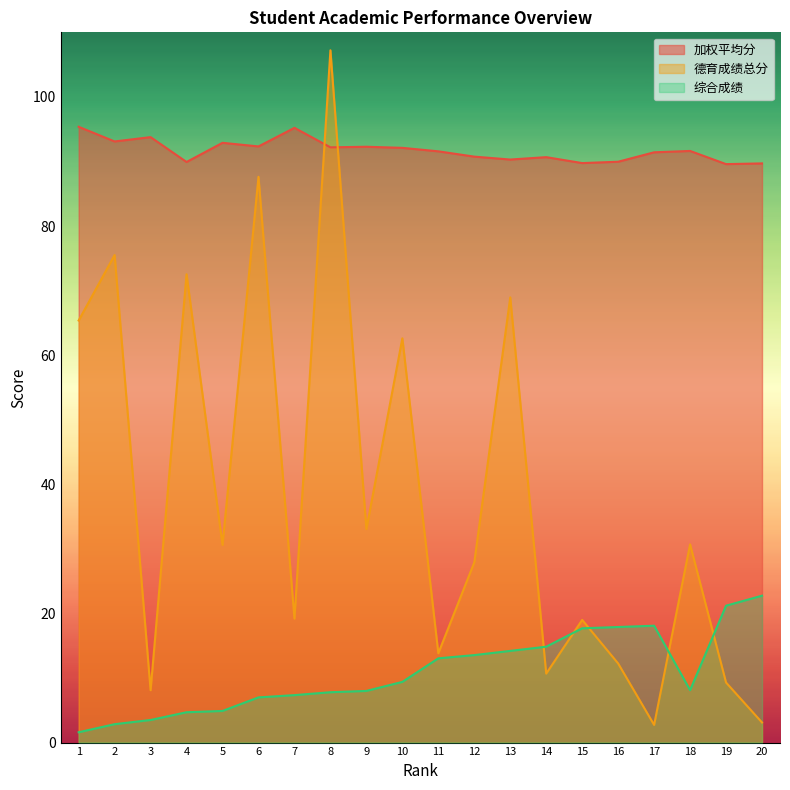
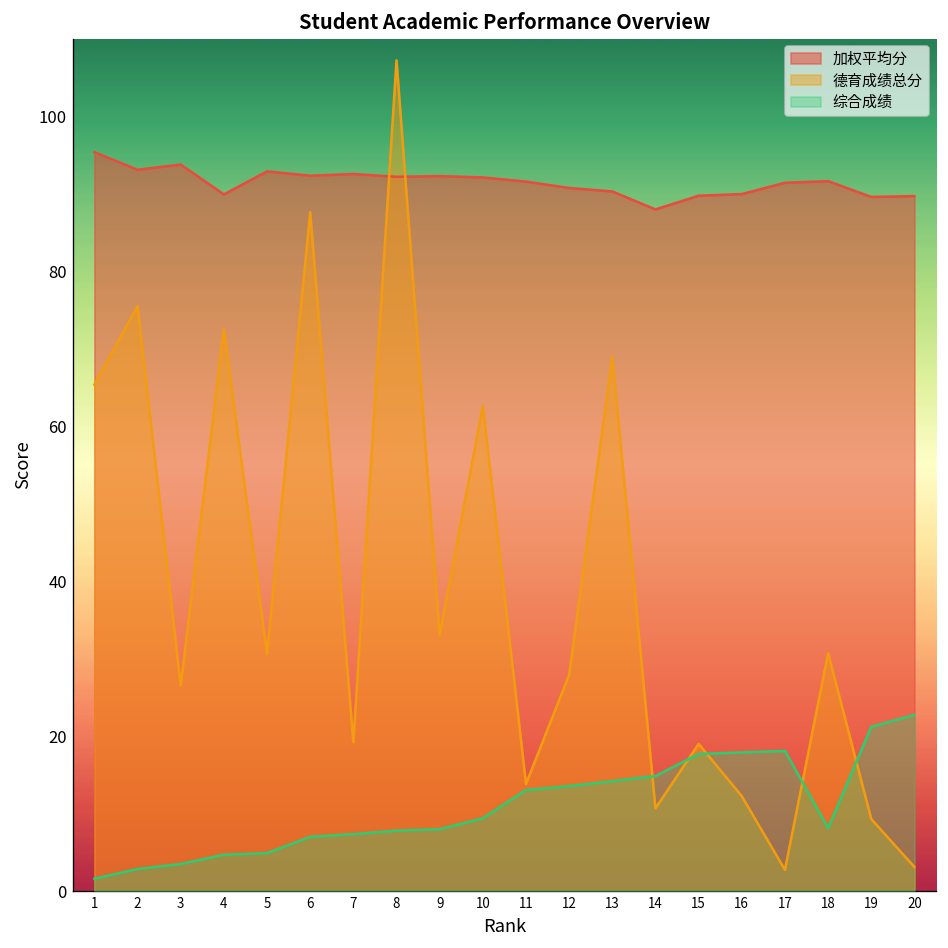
德育成绩总分, 3: 8 -> 27
加权平均分, 7: 95 -> 93
加权平均分, 14: 91 -> 88
